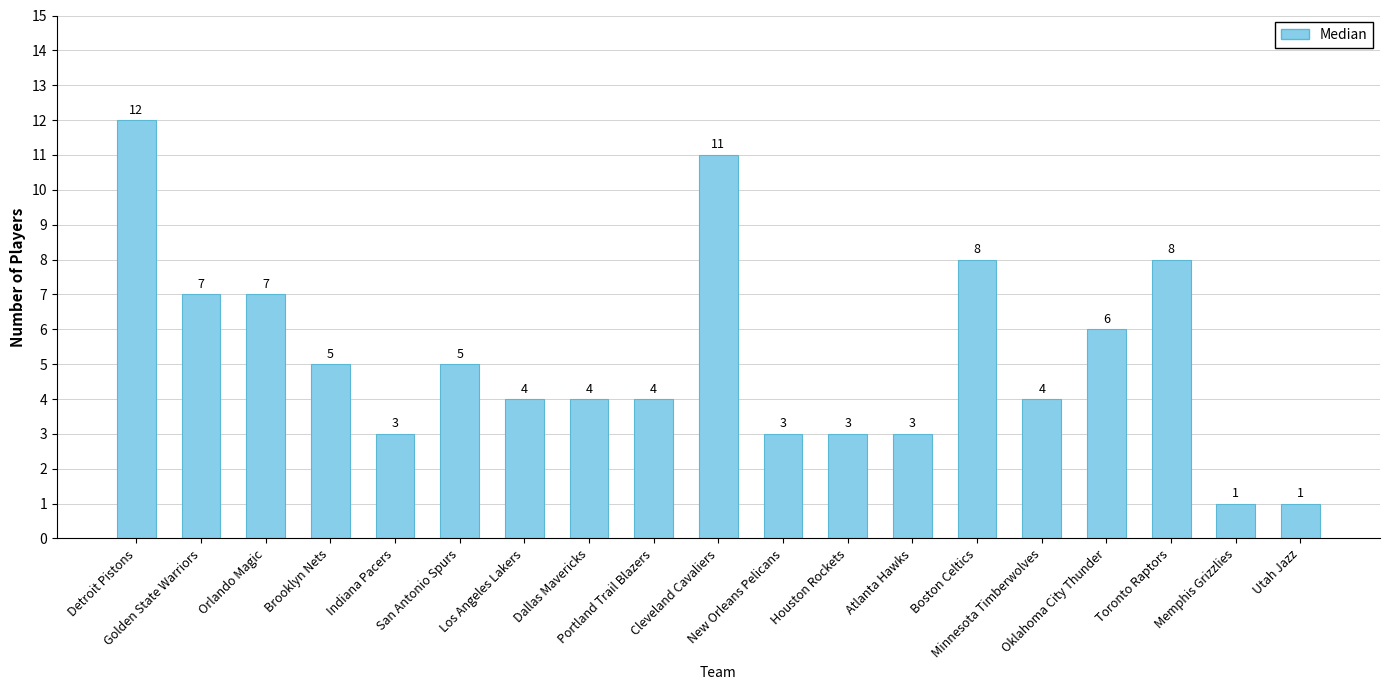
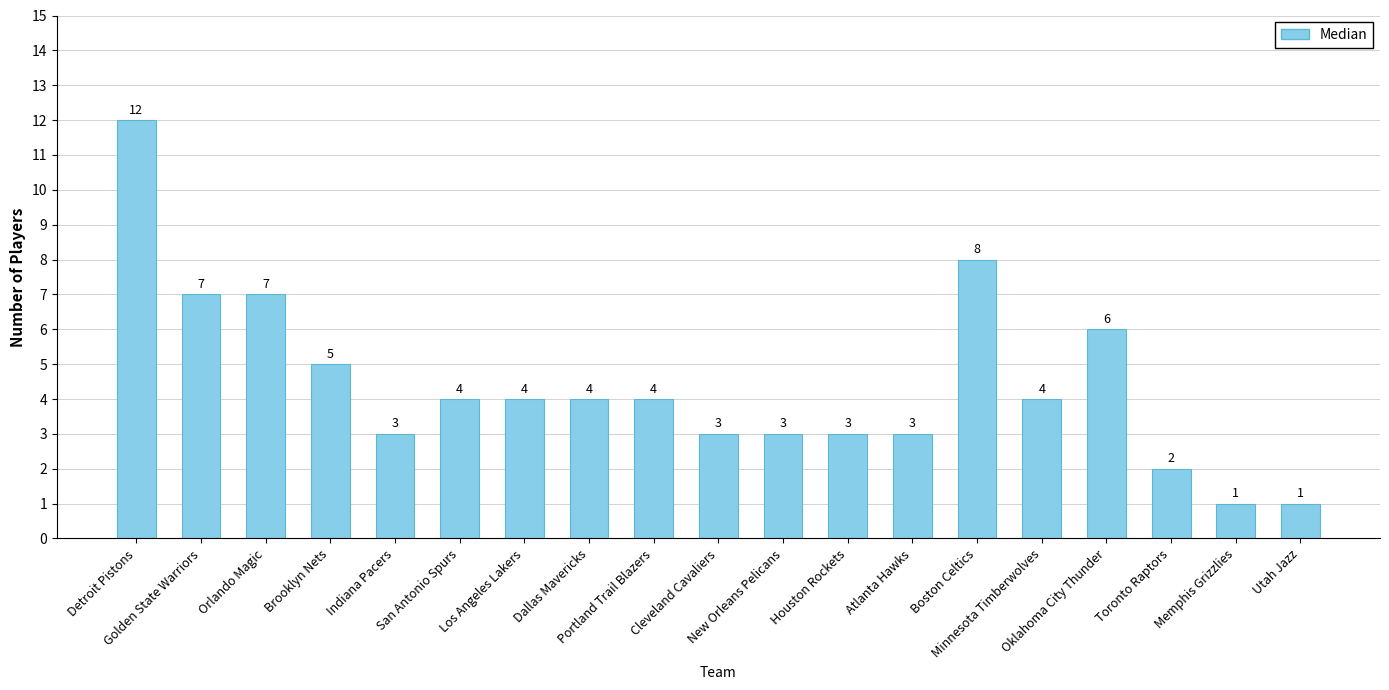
San Antonio Spurs: 5 -> 4
Cleveland Cavaliers: 11 -> 3
Toronto Raptors: 8 -> 2
